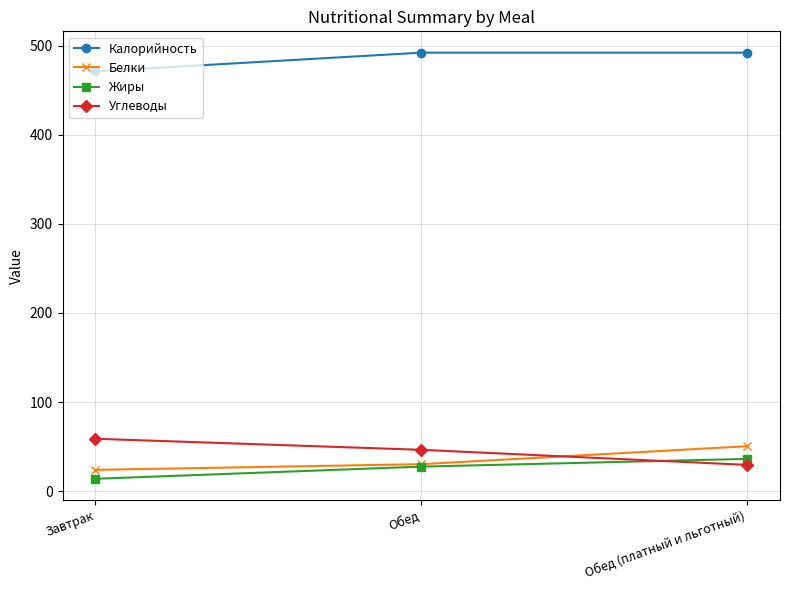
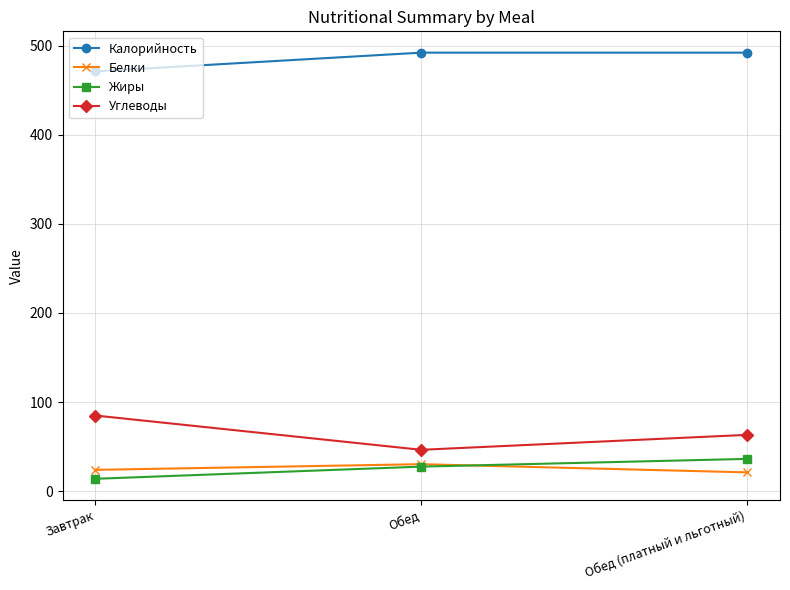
Углеводы, Завтрак: 60 -> 80
Белки, Обед (платный и льготный): 50 -> 20
Углеводы, Обед (платный и льготный): 30 -> 60
